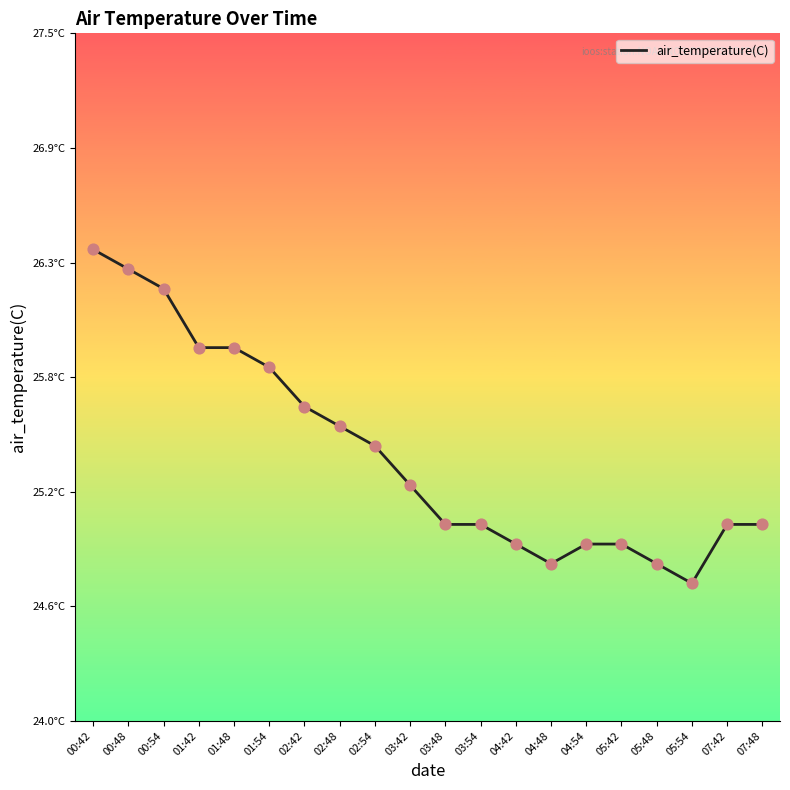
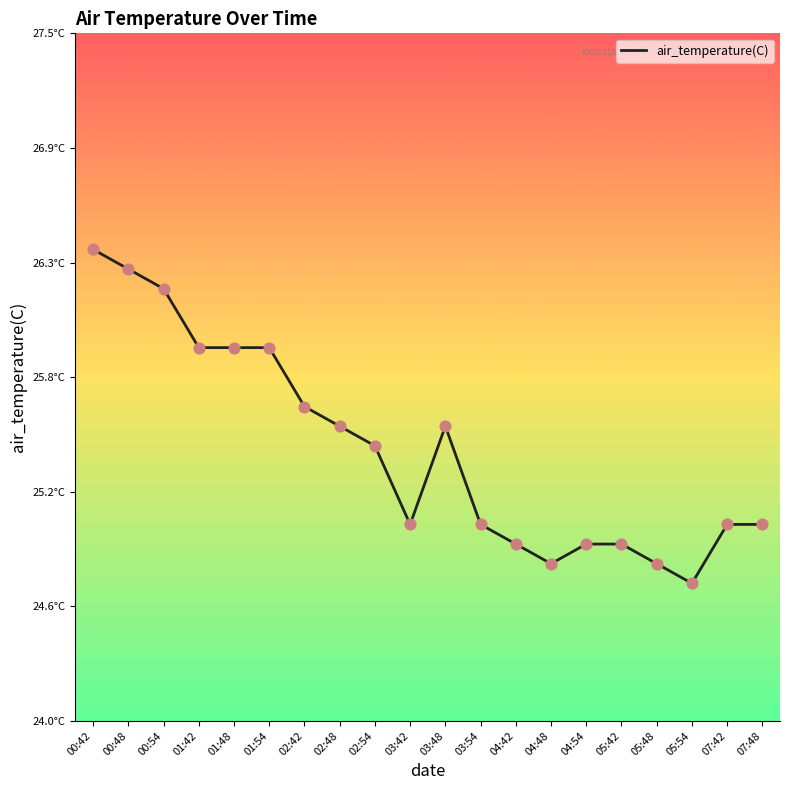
01:54: 25.8°C -> 25.9°C
03:42: 25.2°C -> 25.0°C
03:48: 25.0°C -> 25.5°C
